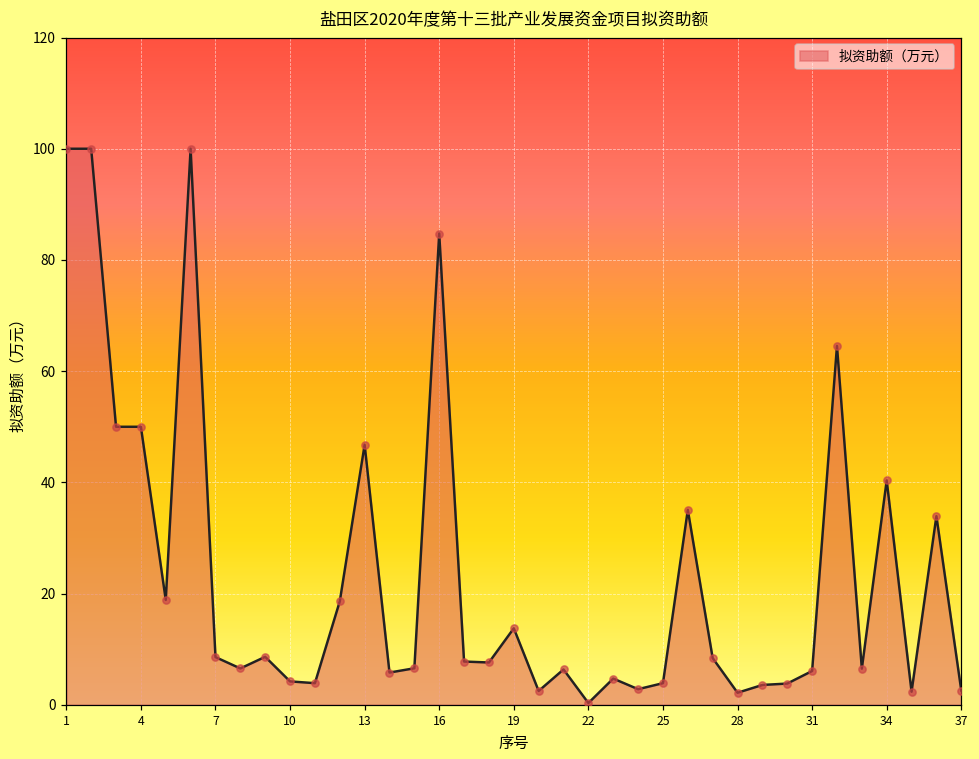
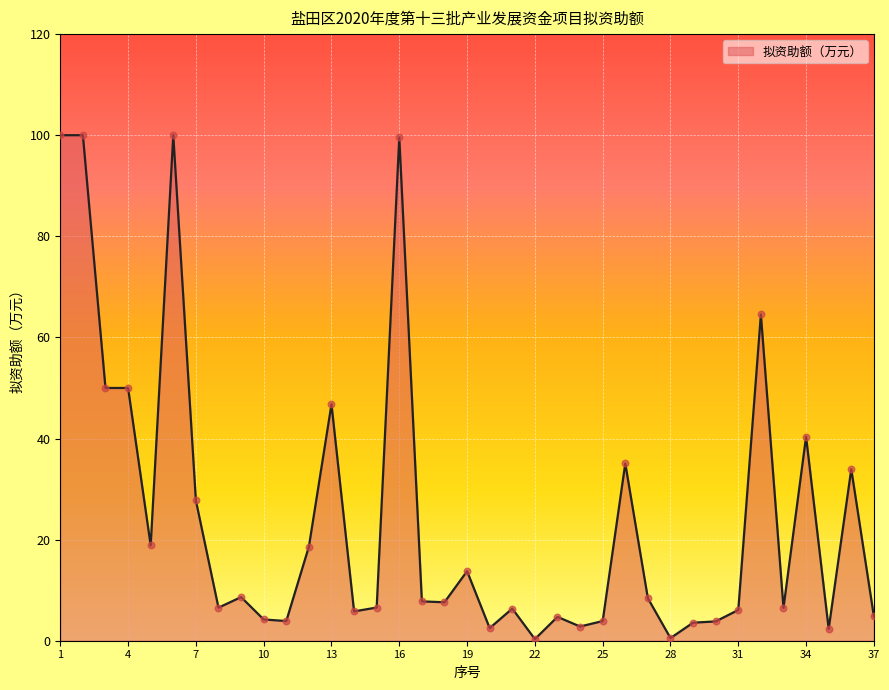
7: 9 -> 28
16: 85 -> 100
28: 2 -> 1
37: 3 -> 5
